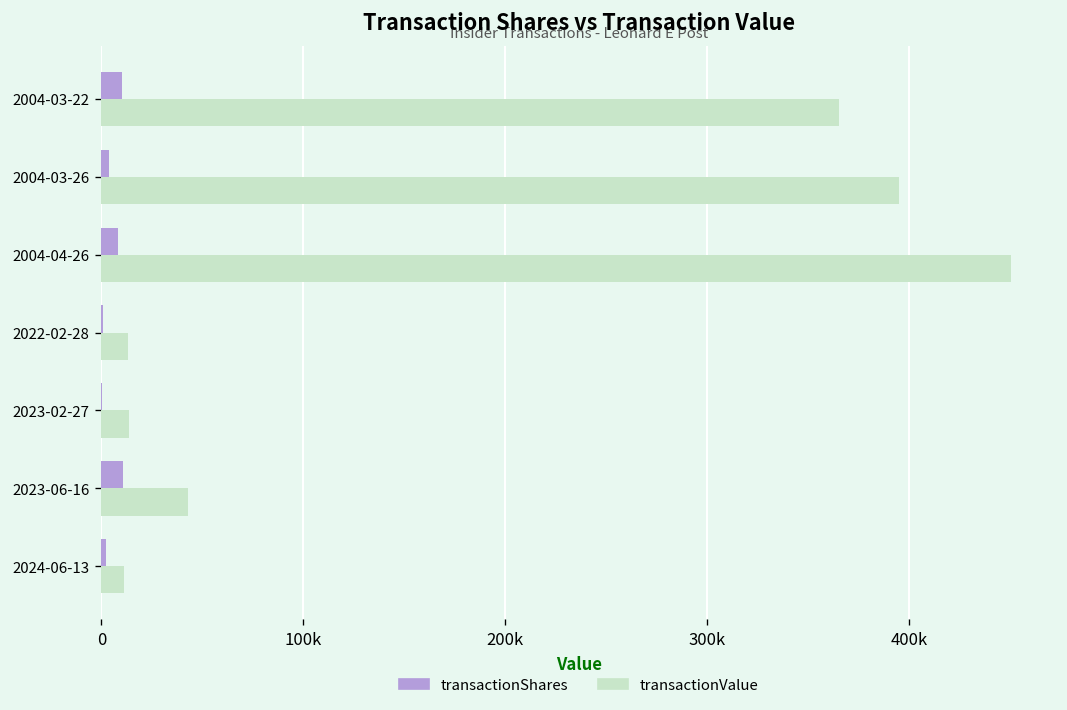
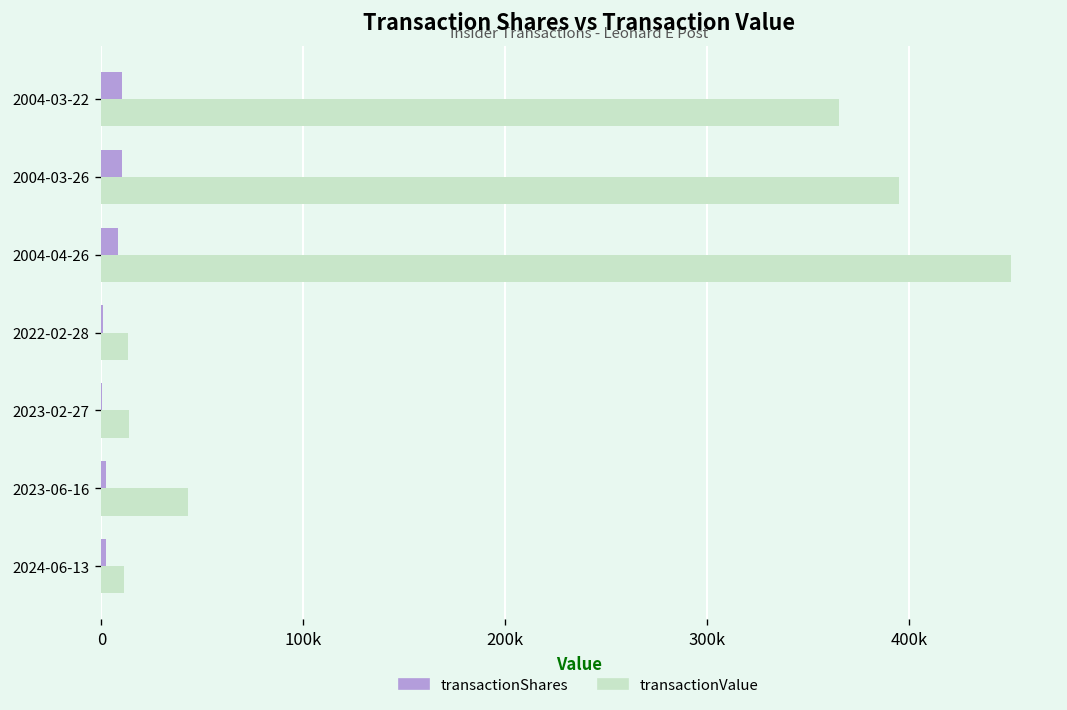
transactionShares, 2004-03-26: 4000 -> 10000
transactionShares, 2023-06-16: 11000 -> 2000
